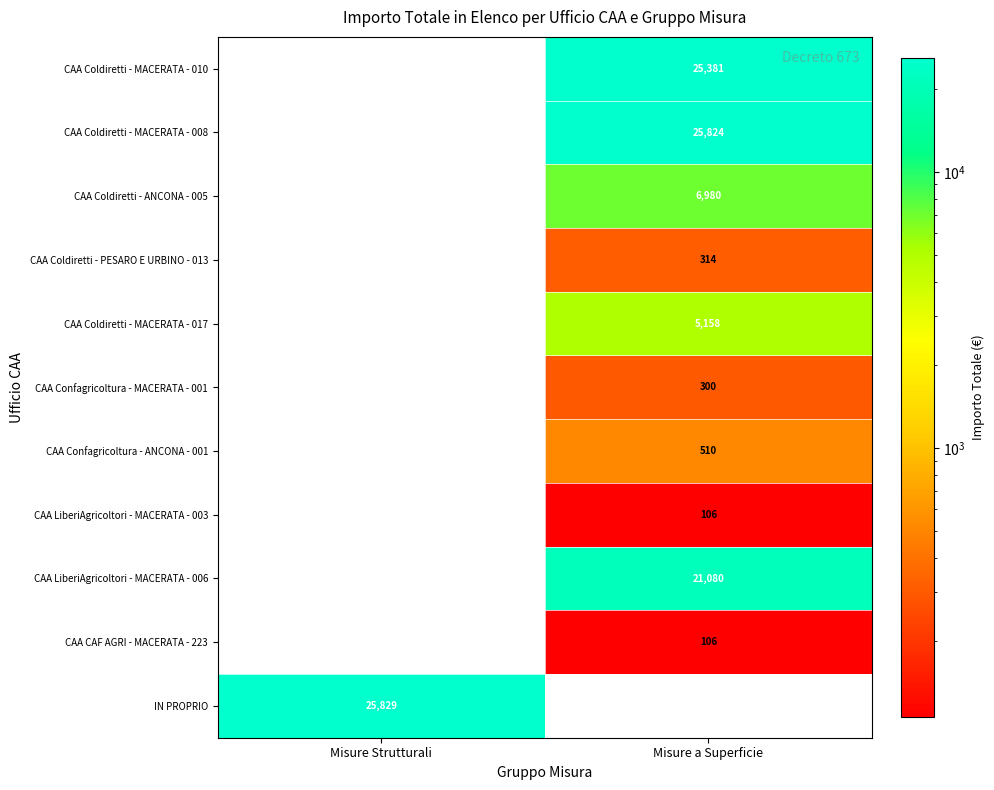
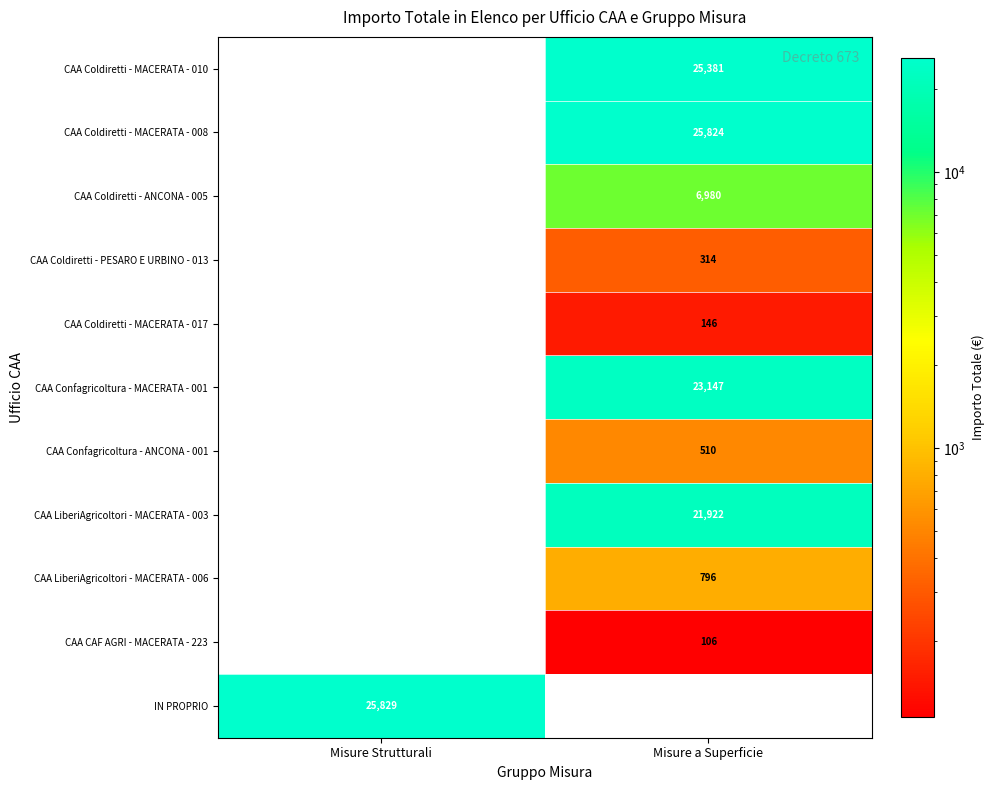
CAA Coldiretti - MACERATA - 017, Misure a Superficie: 5,158 -> 146
CAA Confagricoltura - MACERATA - 001, Misure a Superficie: 300 -> 23,147
CAA LiberiAgricoltori - MACERATA - 003, Misure a Superficie: 106 -> 21,922
CAA LiberiAgricoltori - MACERATA - 006, Misure a Superficie: 21,080 -> 796
